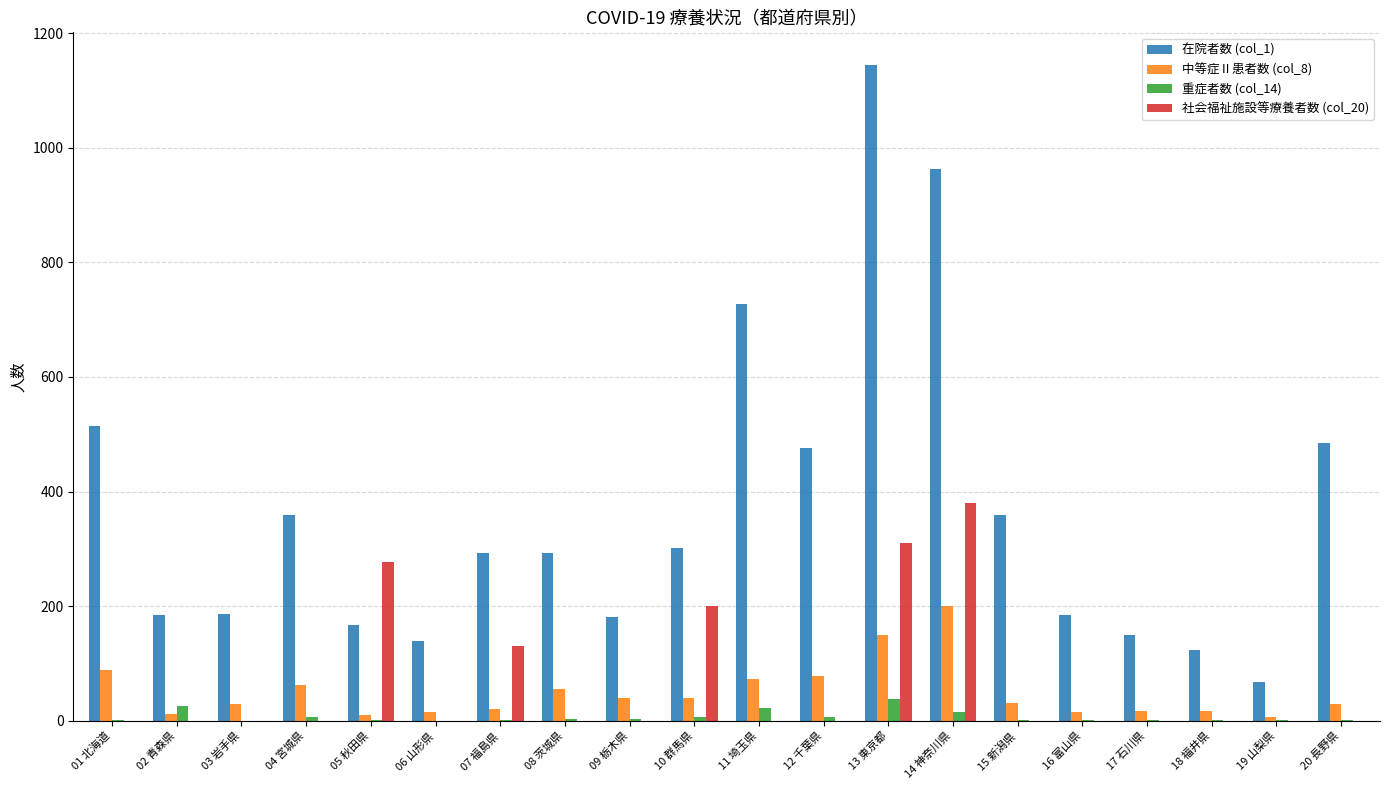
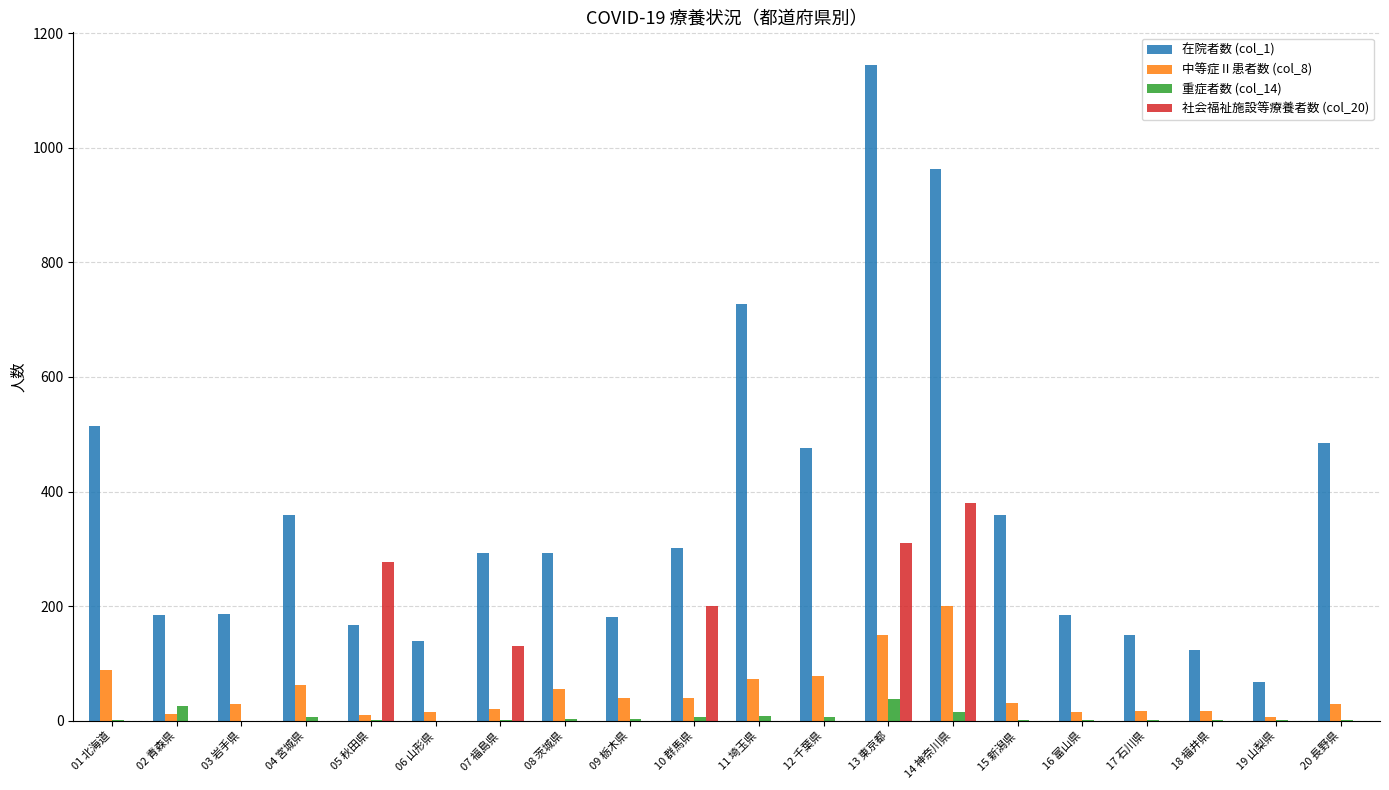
重症者数 (col_14), 11 埼玉県: 20 -> 10
